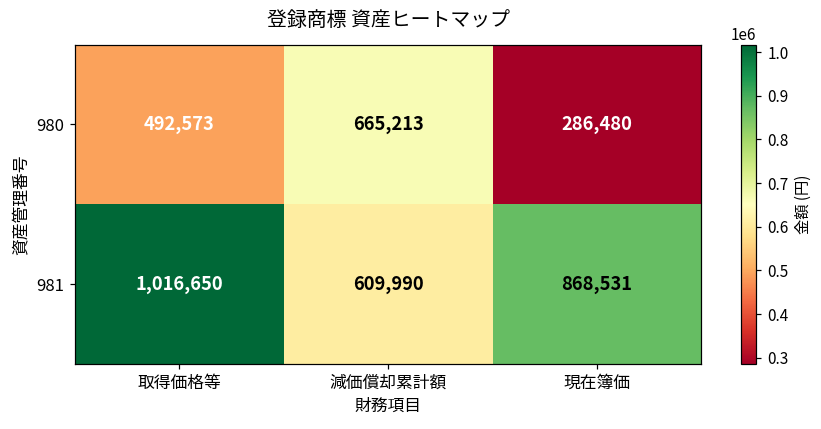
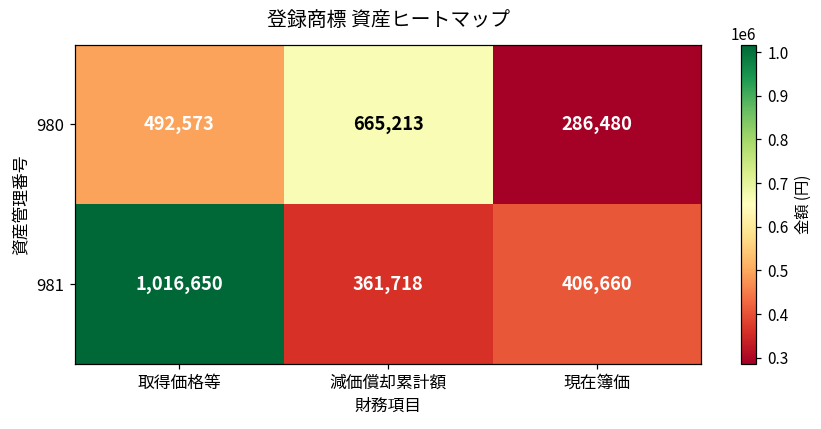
981, 減価償却累計額: 609,990 -> 361,718
981, 現在簿価: 868,531 -> 406,660
